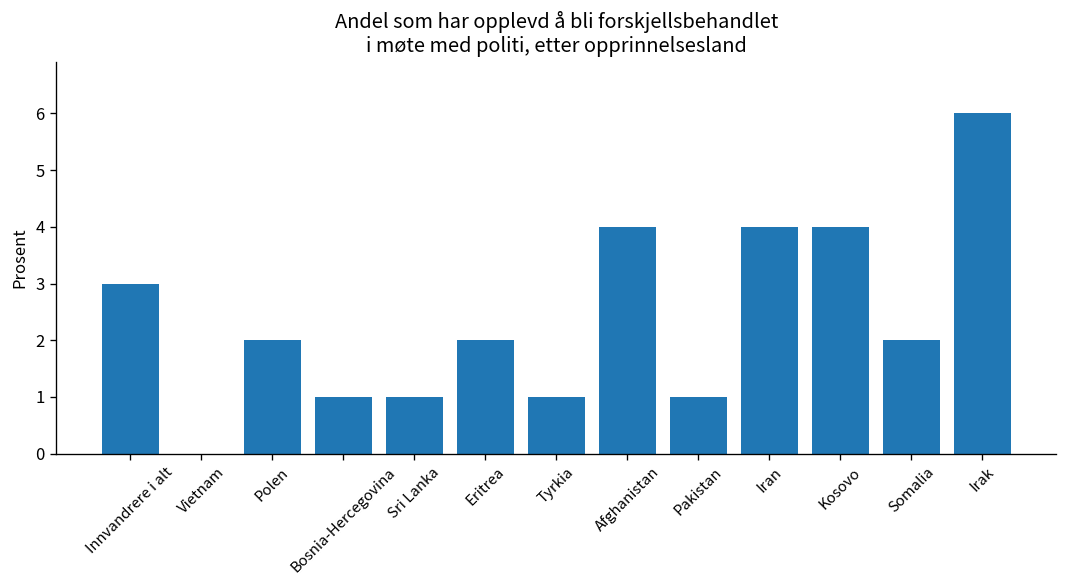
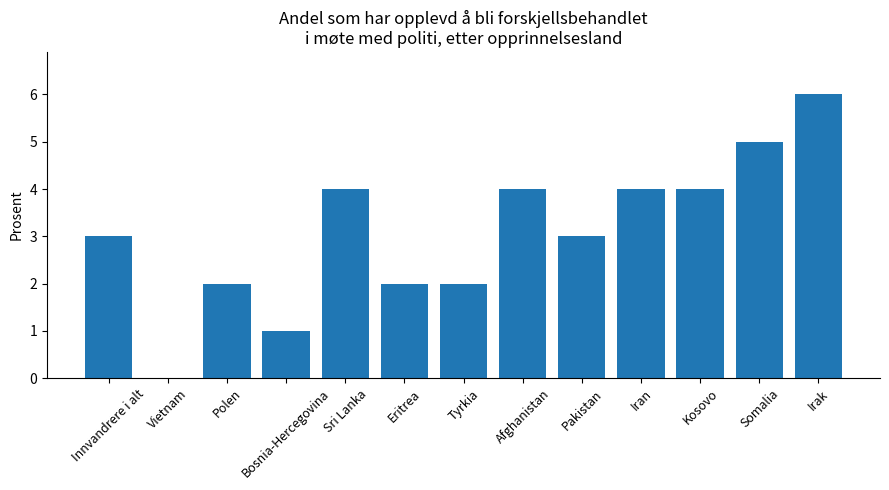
Sri Lanka: 1 -> 4
Tyrkia: 1 -> 2
Pakistan: 1 -> 3
Somalia: 2 -> 5
